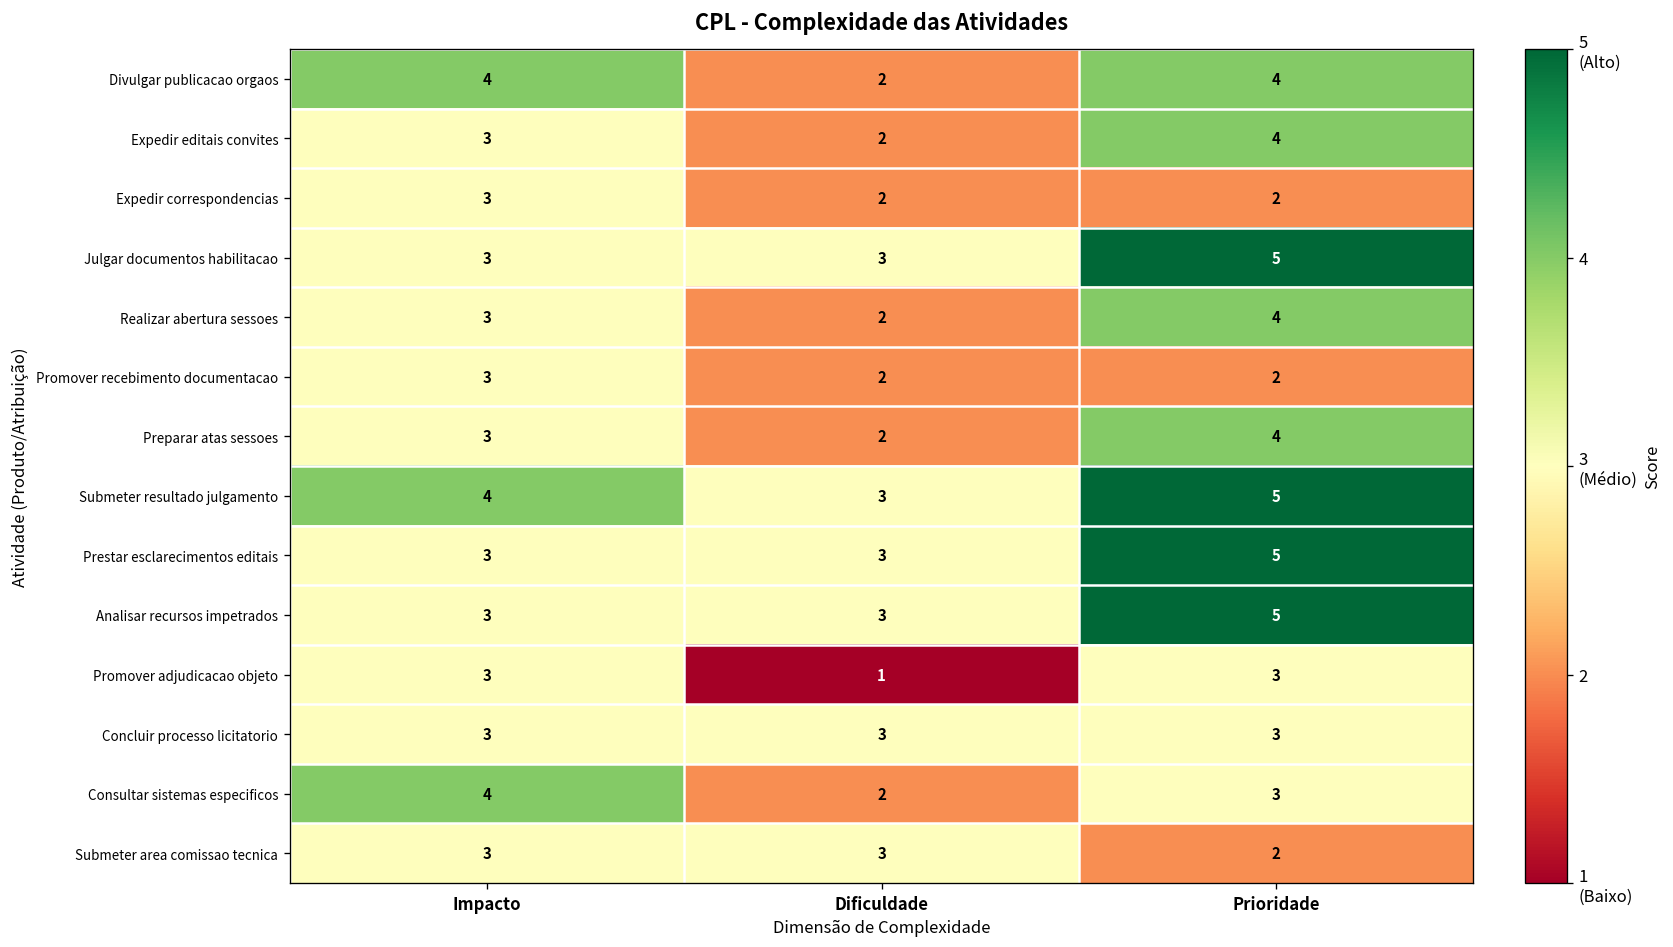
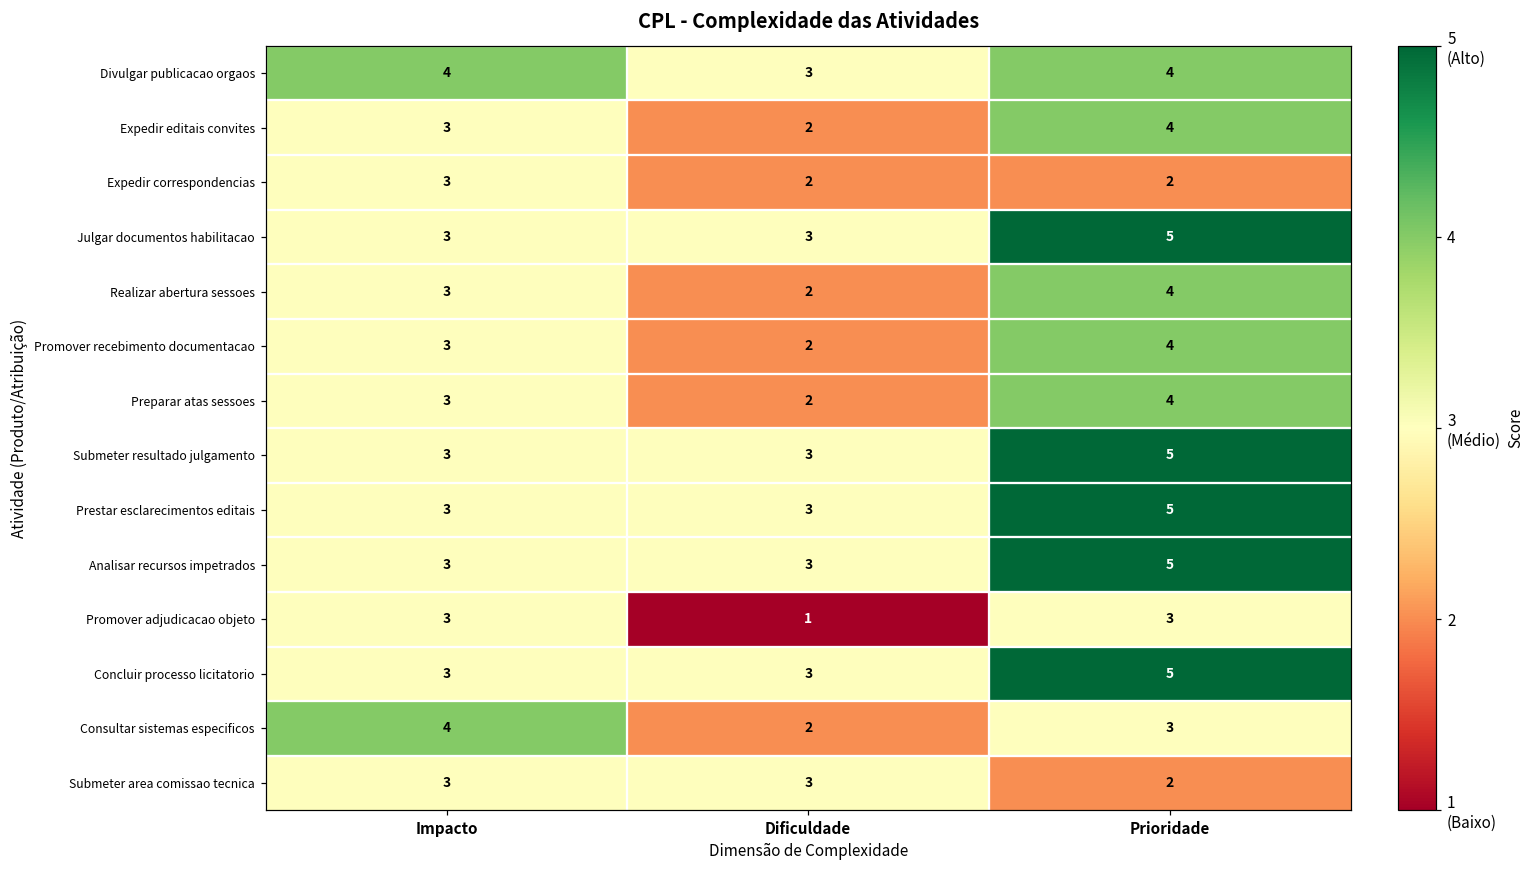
Divulgar publicacao orgaos, Dificuldade: 2 -> 3
Promover recebimento documentacao, Prioridade: 2 -> 4
Submeter resultado julgamento, Impacto: 4 -> 3
Concluir processo licitatorio, Prioridade: 3 -> 5
